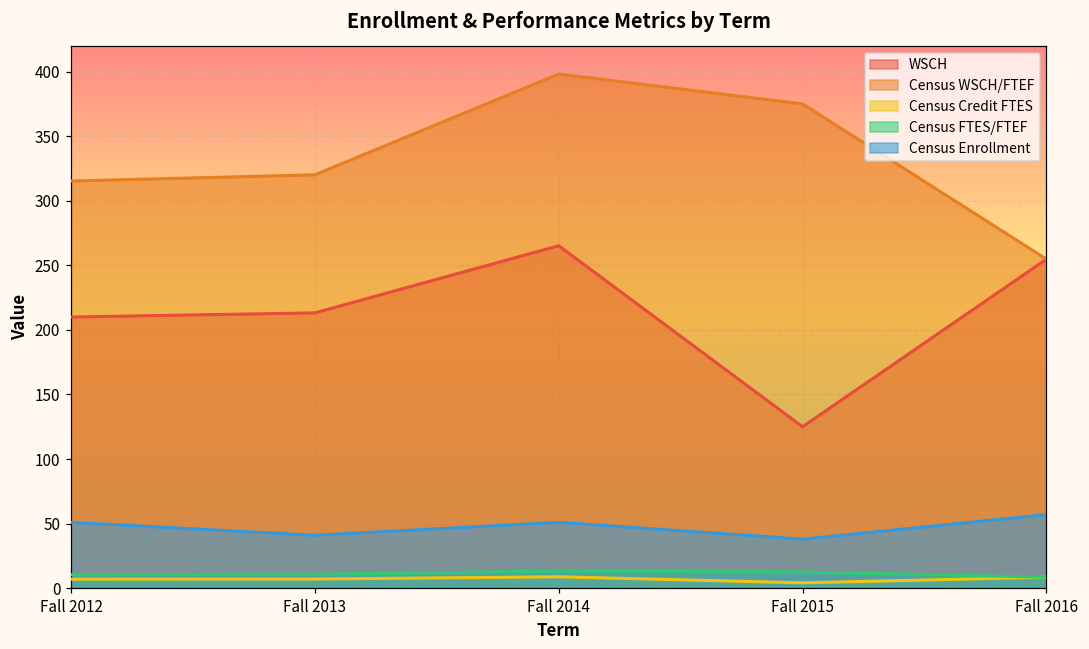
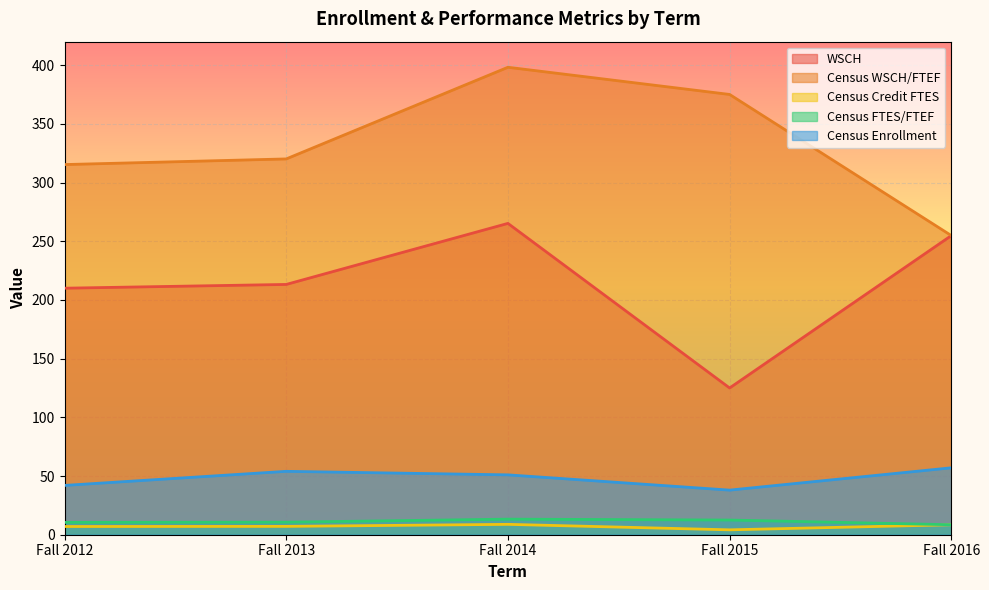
Census Enrollment, Fall 2012: 51 -> 42
Census Enrollment, Fall 2013: 41 -> 54
